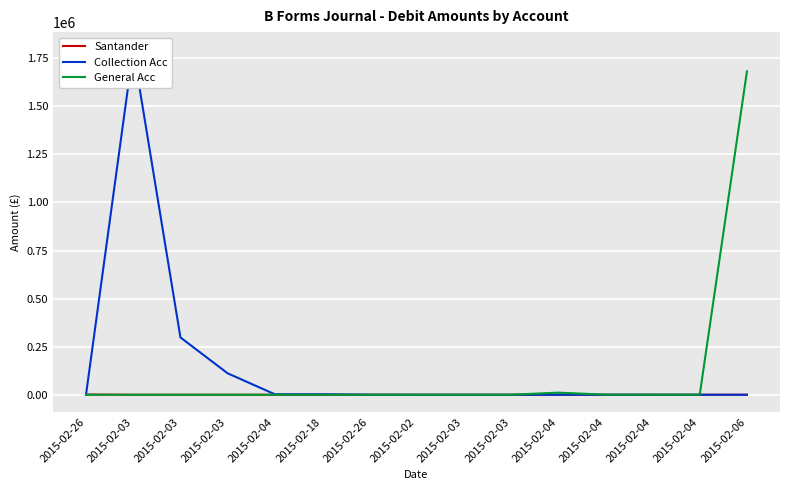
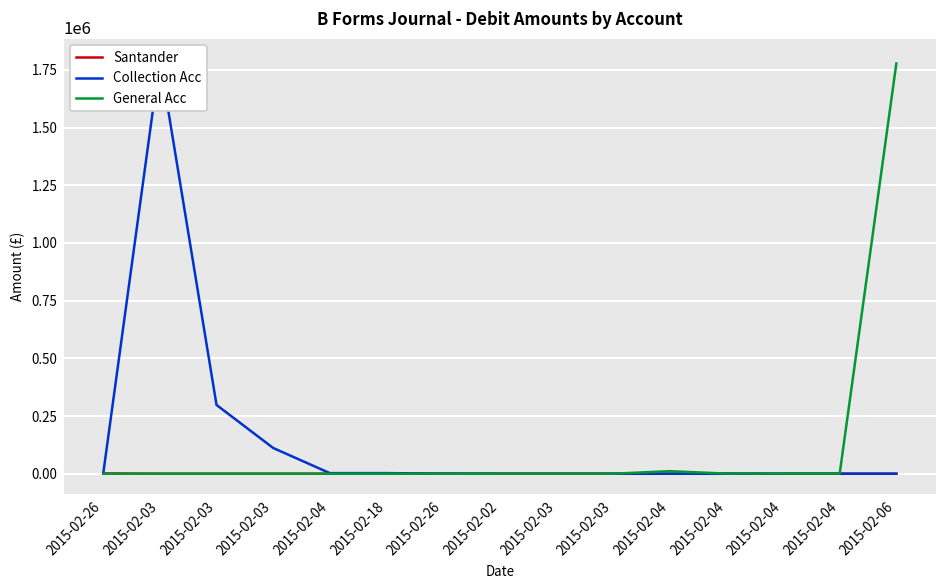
General Acc, 2015-02-06: 1680000 -> 1780000
